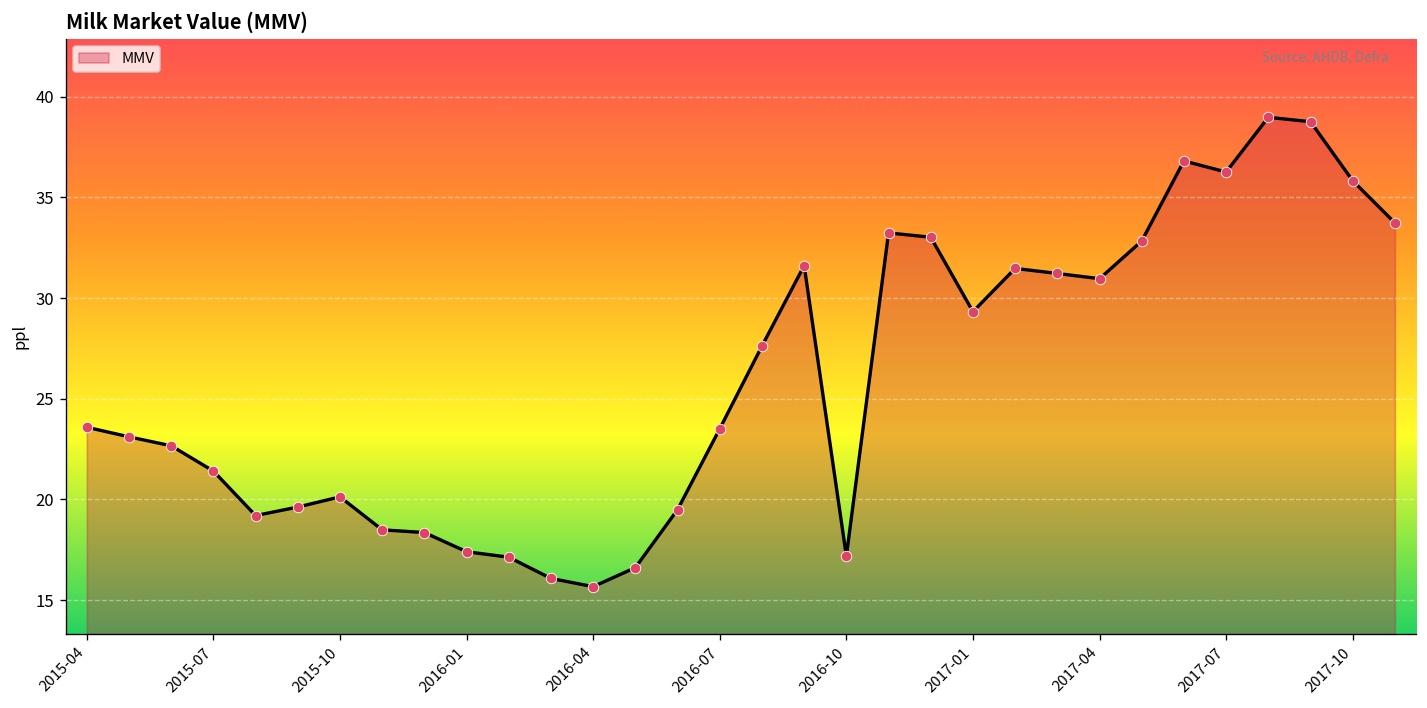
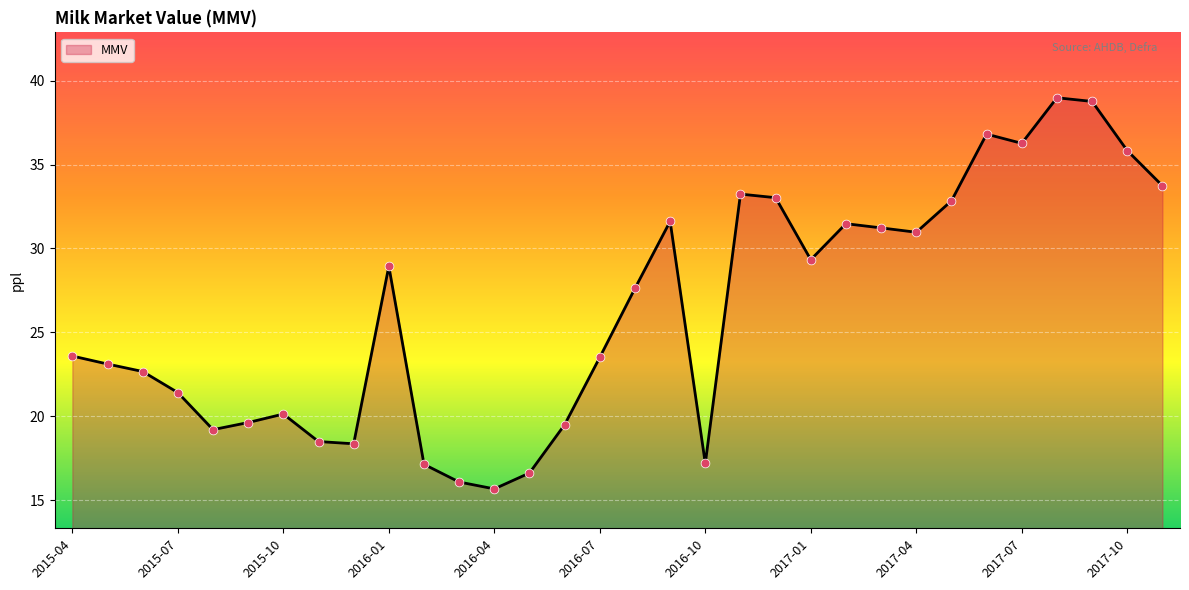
2016-01: 17.4 -> 28.9
